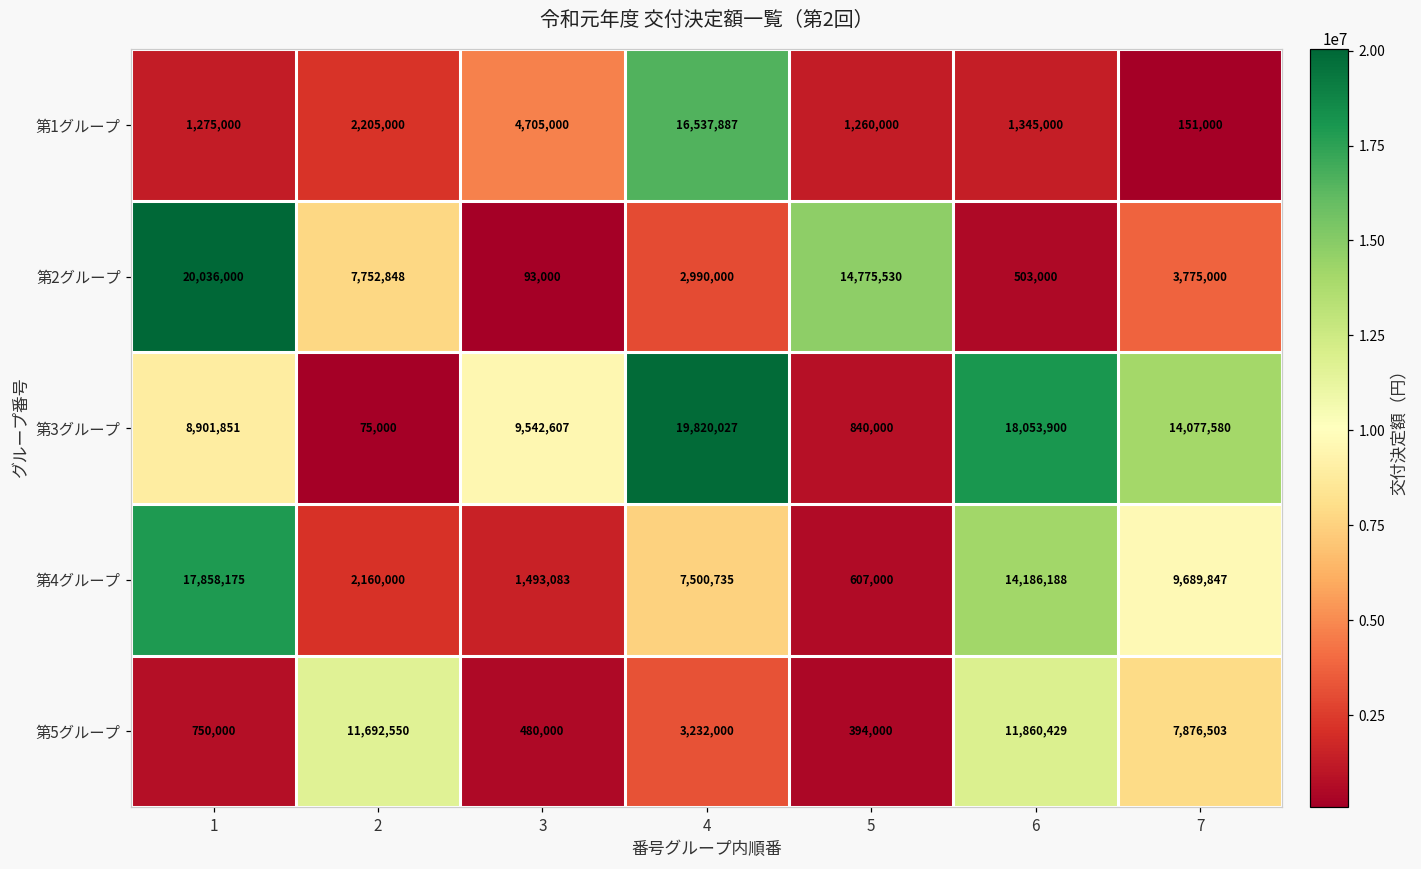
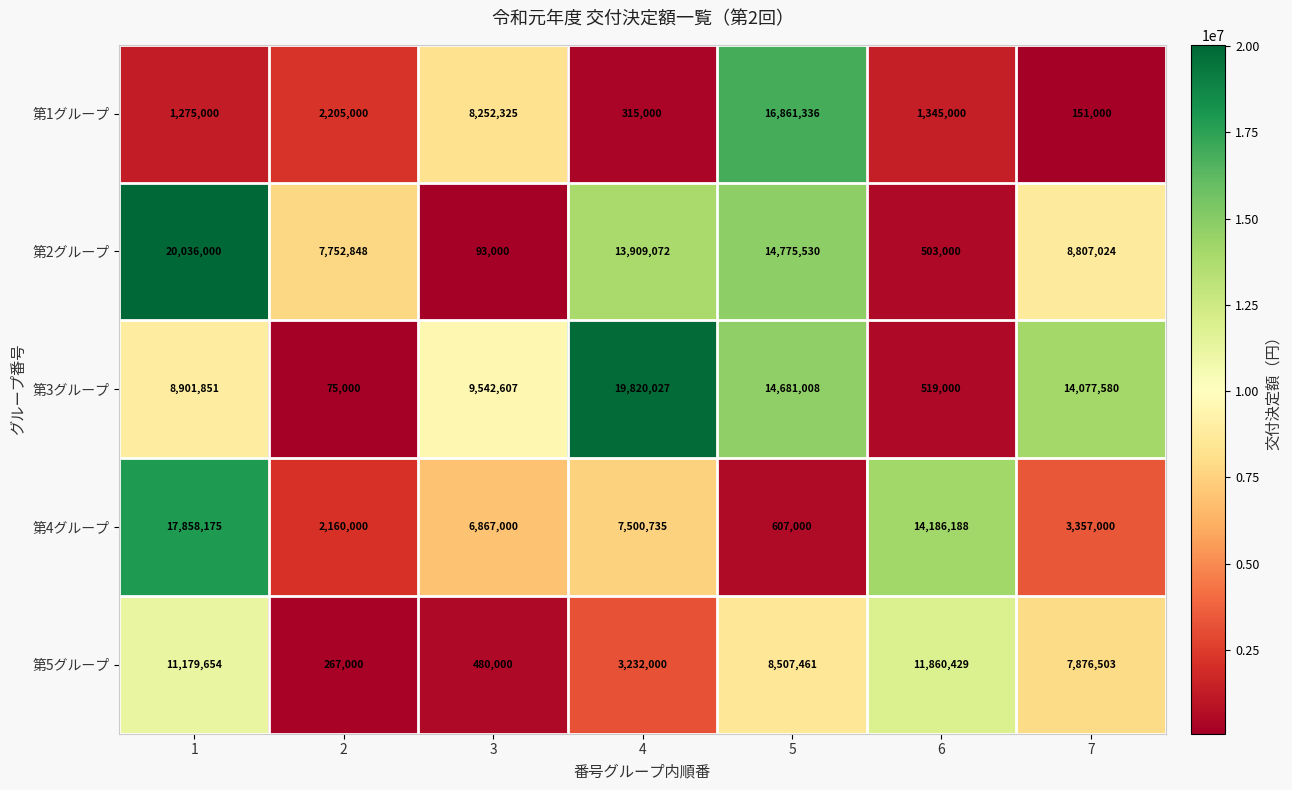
第1グループ, 3: 4,705,000 -> 8,252,325
第1グループ, 4: 16,537,887 -> 315,000
第1グループ, 5: 1,260,000 -> 16,861,336
第2グループ, 4: 2,990,000 -> 13,909,072
第2グループ, 7: 3,775,000 -> 8,807,024
第3グループ, 5: 840,000 -> 14,681,008
第3グループ, 6: 18,053,900 -> 519,000
第4グループ, 3: 1,493,083 -> 6,867,000
第4グループ, 7: 9,689,847 -> 3,357,000
第5グループ, 1: 750,000 -> 11,179,654
第5グループ, 2: 11,692,550 -> 267,000
第5グループ, 5: 394,000 -> 8,507,461
